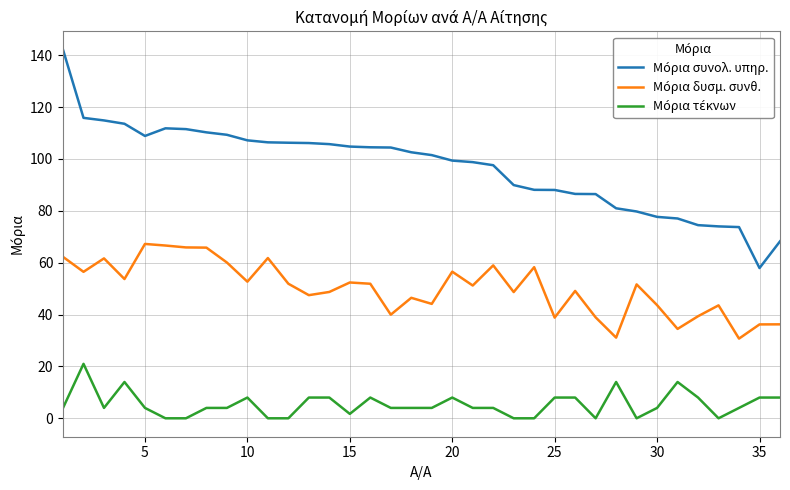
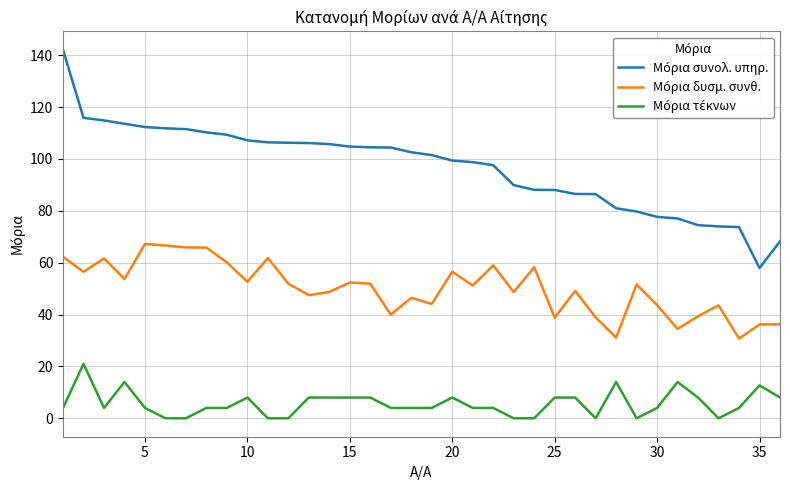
Μόρια συνολ. υπηρ., 5: 109 -> 112
Μόρια τέκνων, 15: 2 -> 8
Μόρια τέκνων, 35: 8 -> 13
